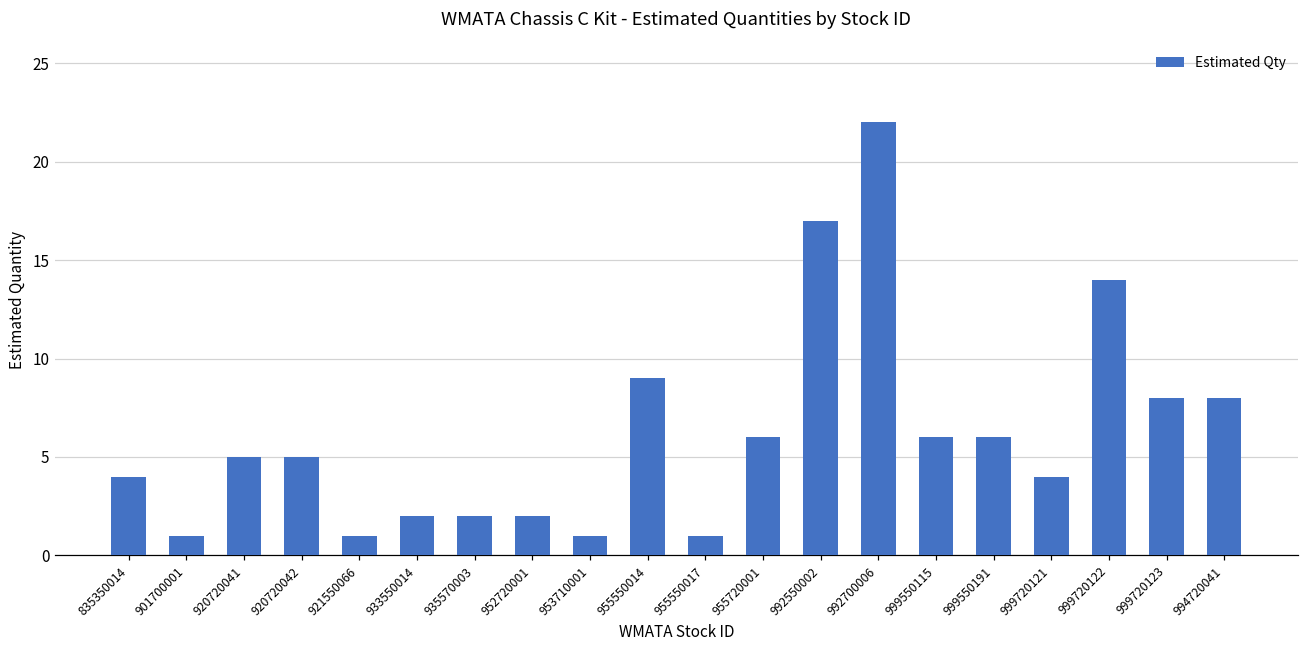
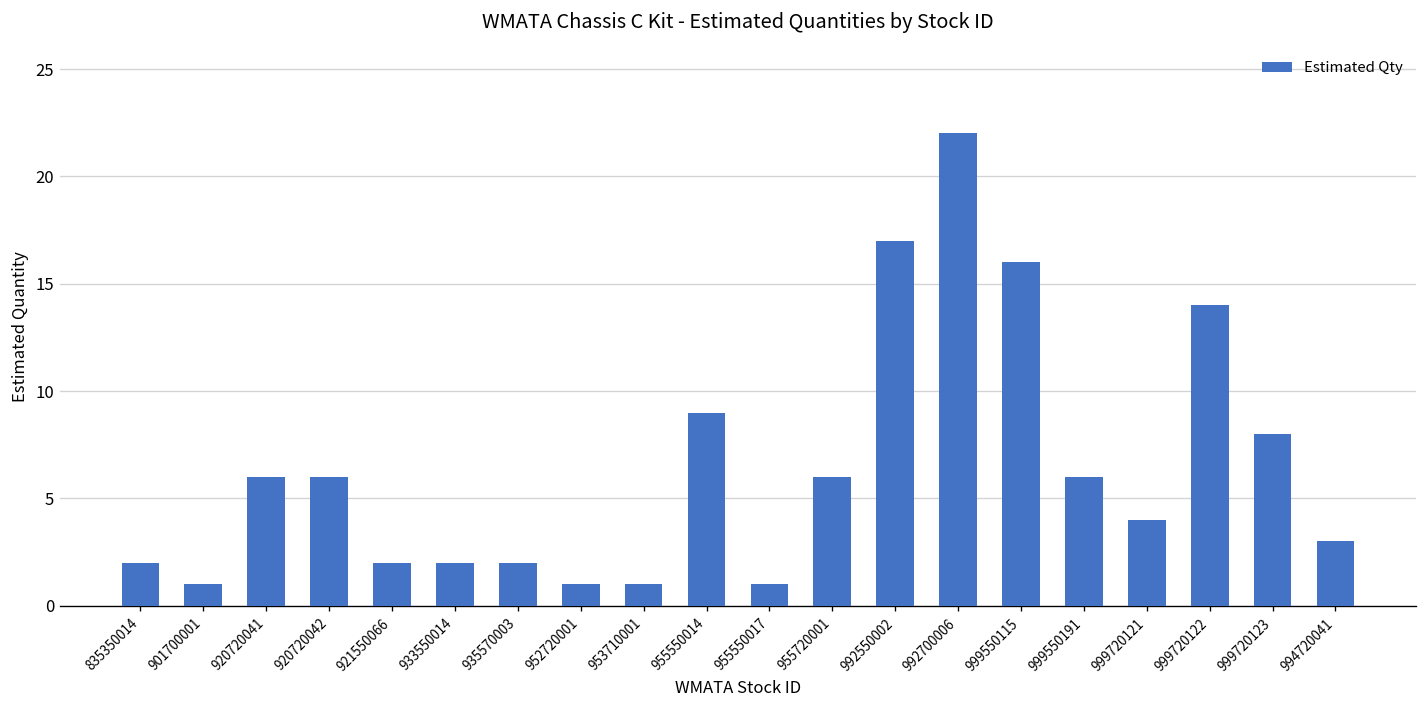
835350014: 4 -> 2
920720041: 5 -> 6
920720042: 5 -> 6
921550066: 1 -> 2
952720001: 2 -> 1
999550115: 6 -> 16
994720041: 8 -> 3
